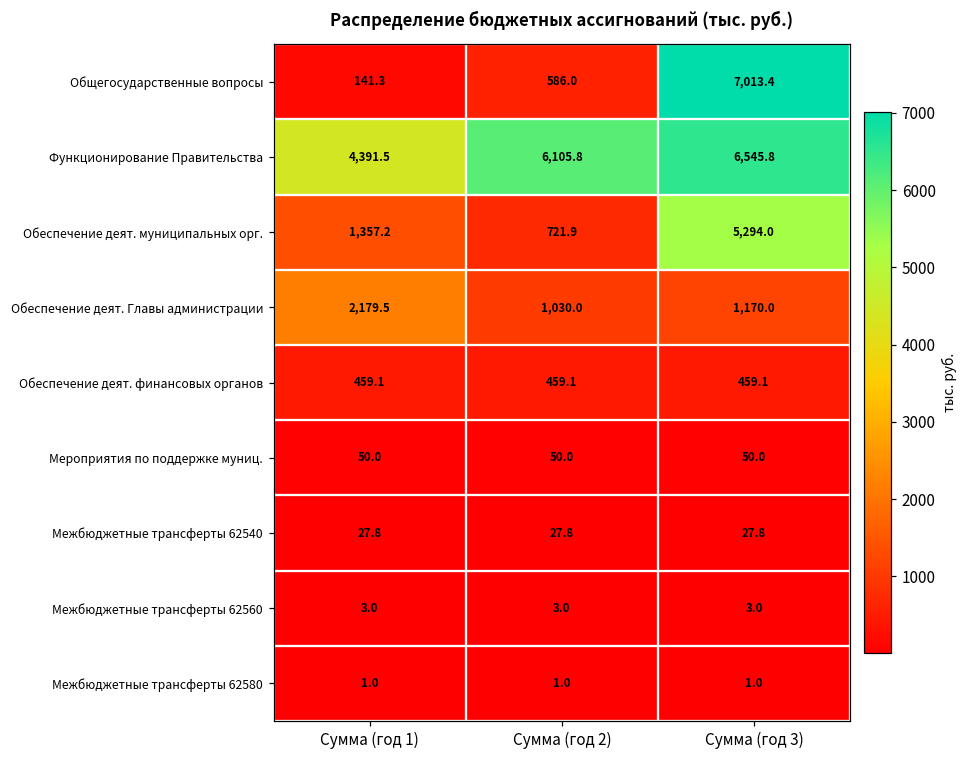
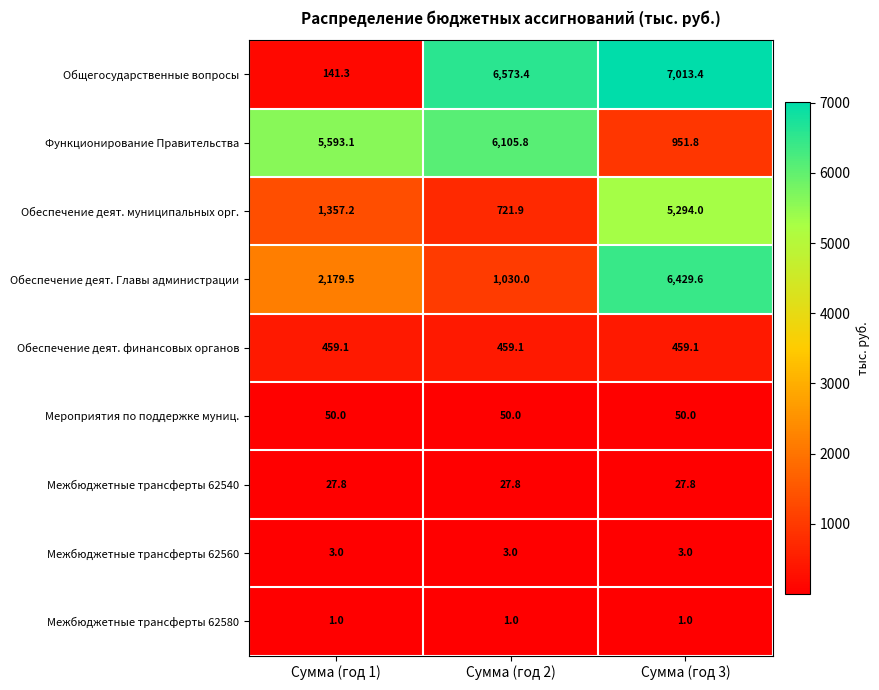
Общегосударственные вопросы, Сумма (год 2): 586.0 -> 6,573.4
Функционирование Правительства, Сумма (год 1): 4,391.5 -> 5,593.1
Функционирование Правительства, Сумма (год 3): 6,545.8 -> 951.8
Обеспечение деят. Главы администрации, Сумма (год 3): 1,170.0 -> 6,429.6
